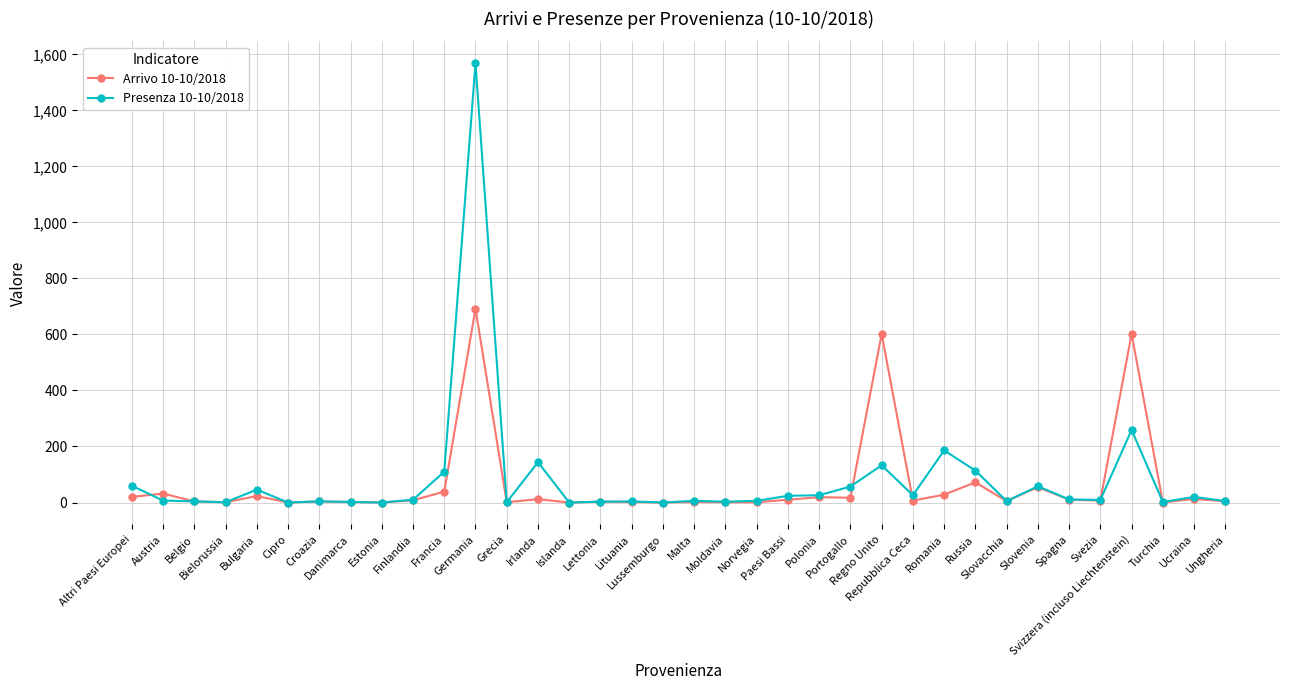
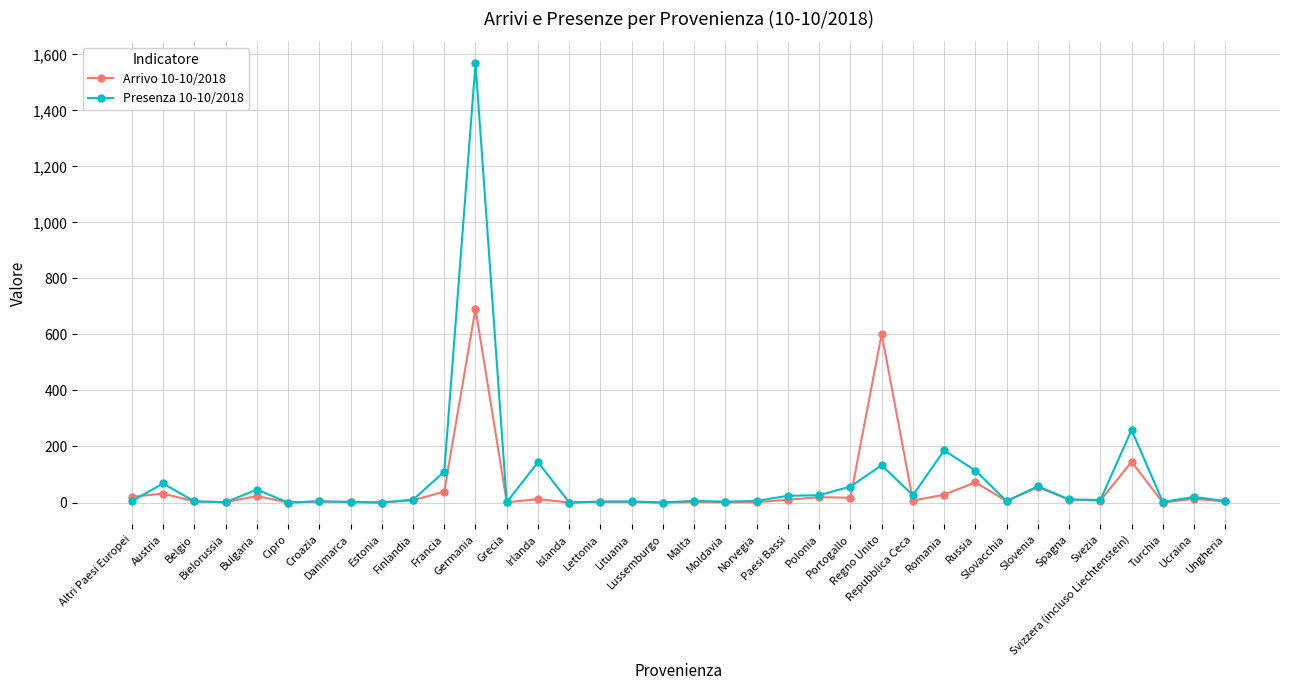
Presenza 10-10/2018, Altri Paesi Europei: 60 -> 10
Presenza 10-10/2018, Austria: 10 -> 70
Arrivo 10-10/2018, Svizzera (incluso Liechtenstein): 600 -> 150
